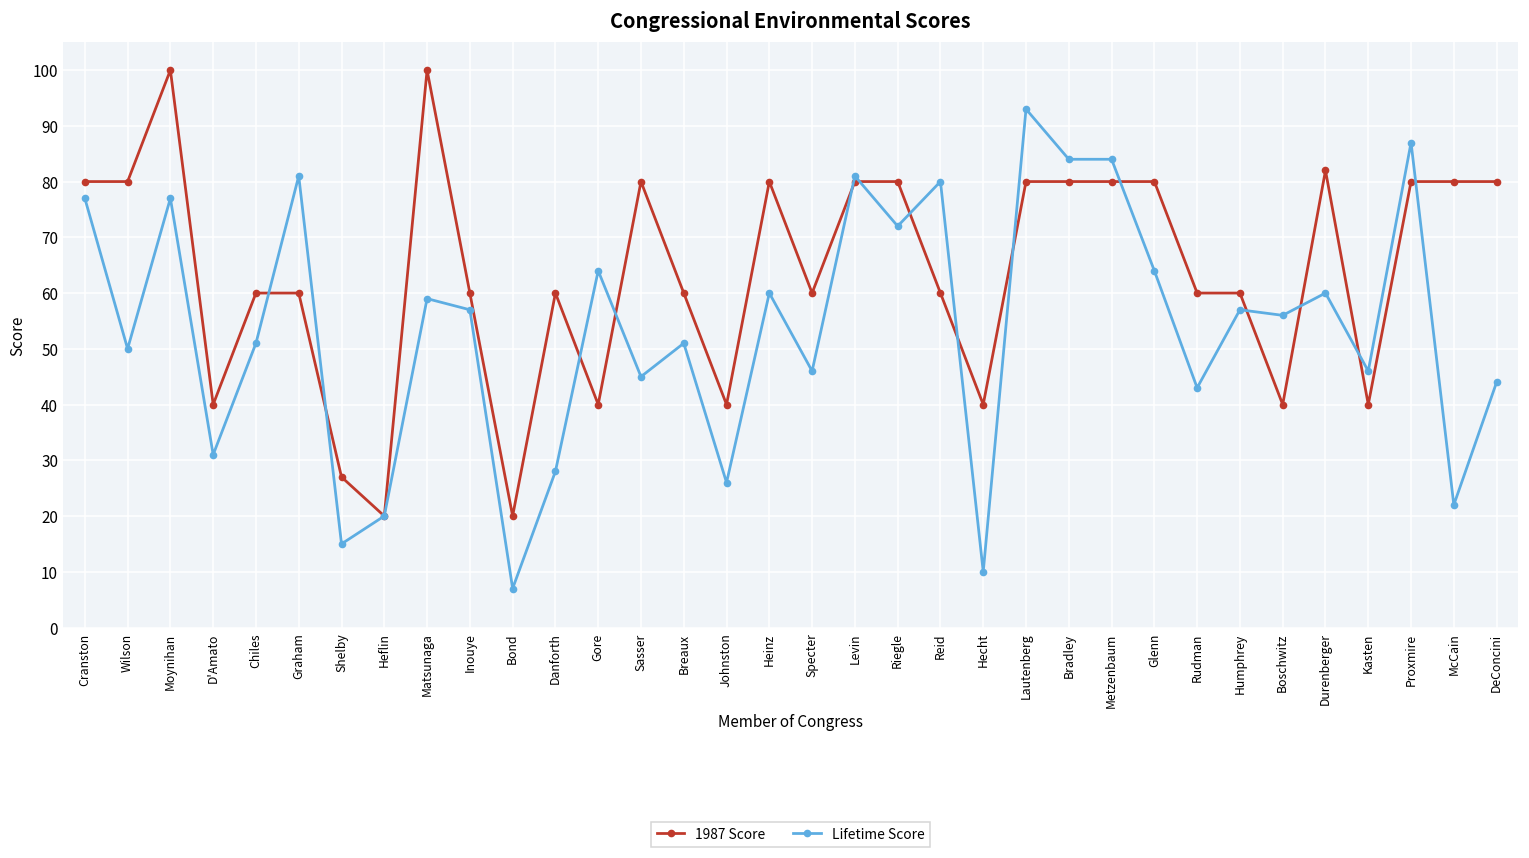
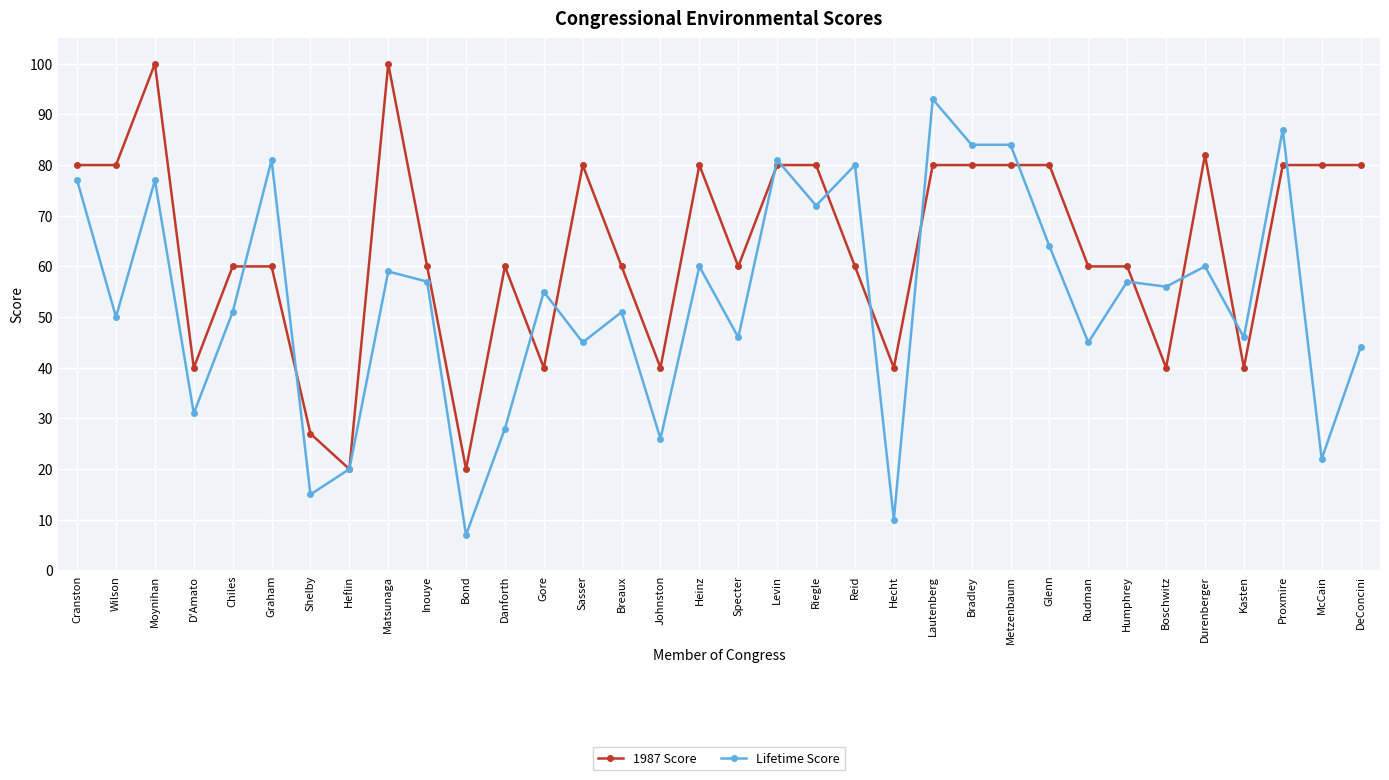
Lifetime Score, Gore: 64 -> 55
Lifetime Score, Rudman: 43 -> 45
